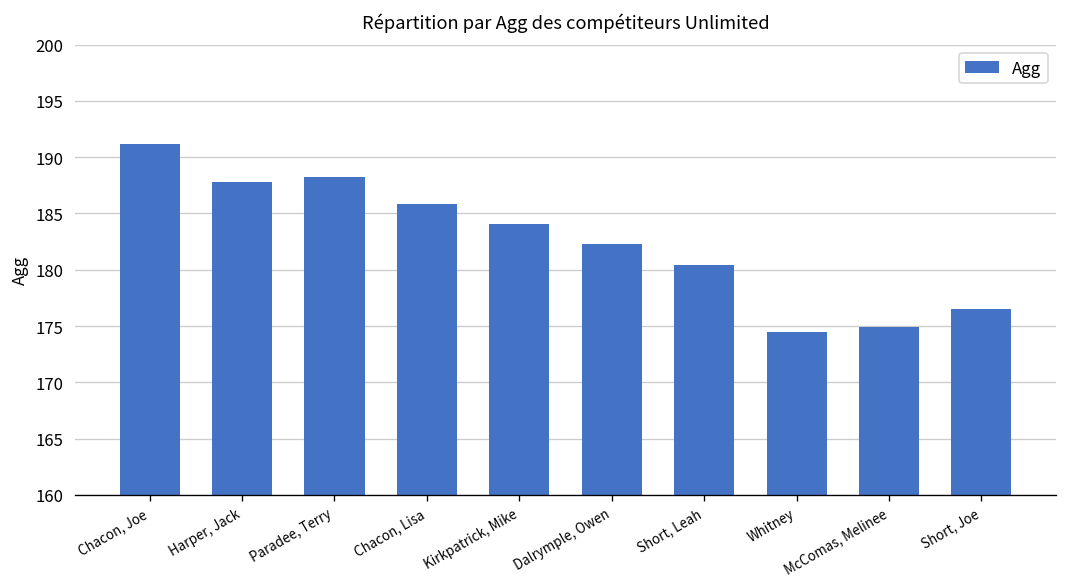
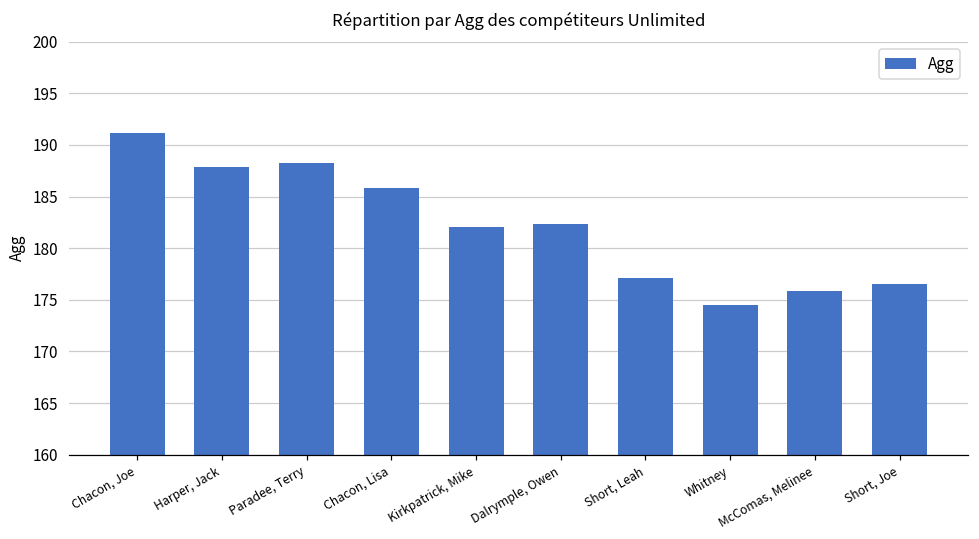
Kirkpatrick, Mike: 184 -> 182
Short, Leah: 180 -> 177
McComas, Melinee: 175 -> 176
